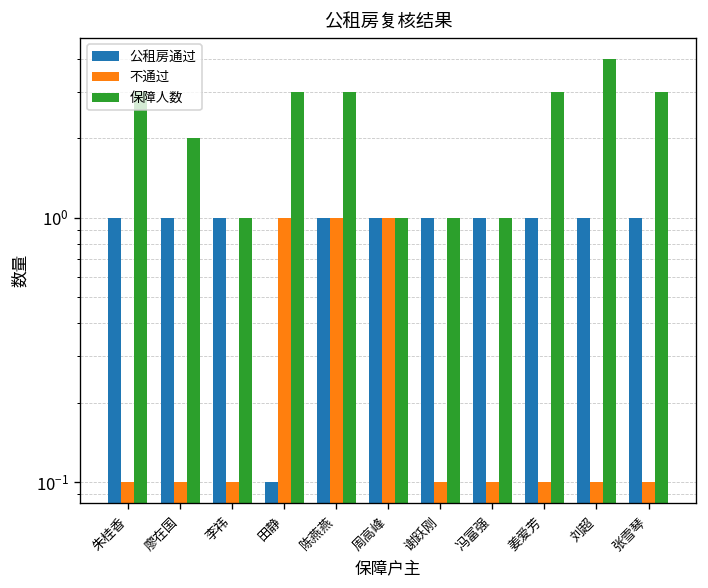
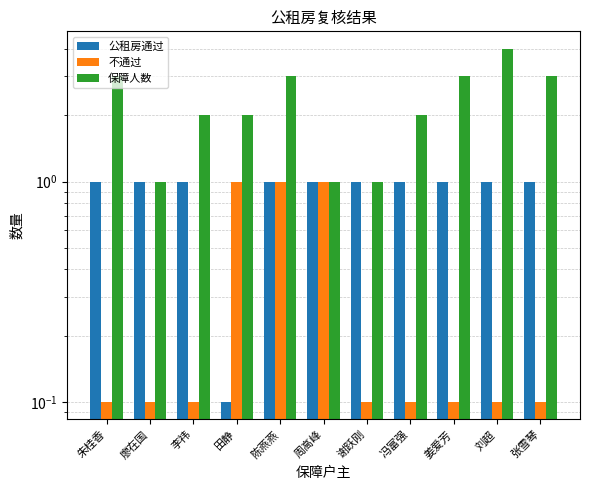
保障人数, 廖在国: 2 -> 1
保障人数, 李祎: 1 -> 2
保障人数, 田静: 3 -> 2
保障人数, 冯富强: 1 -> 2
